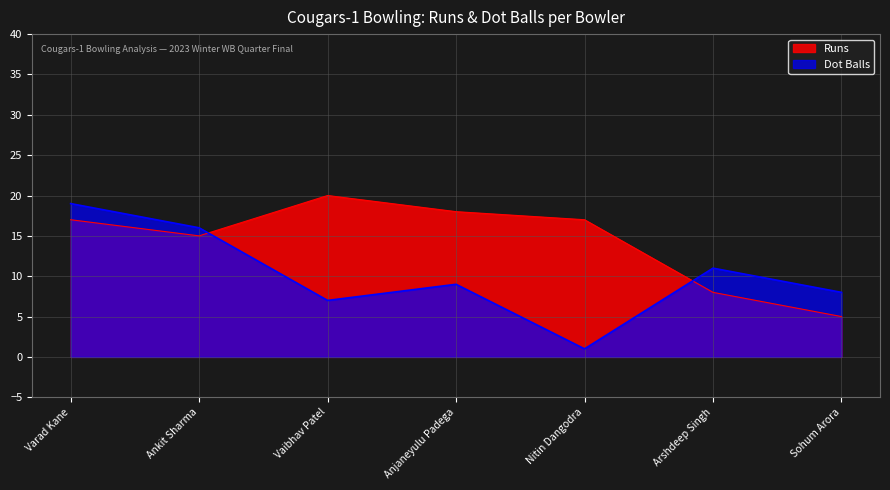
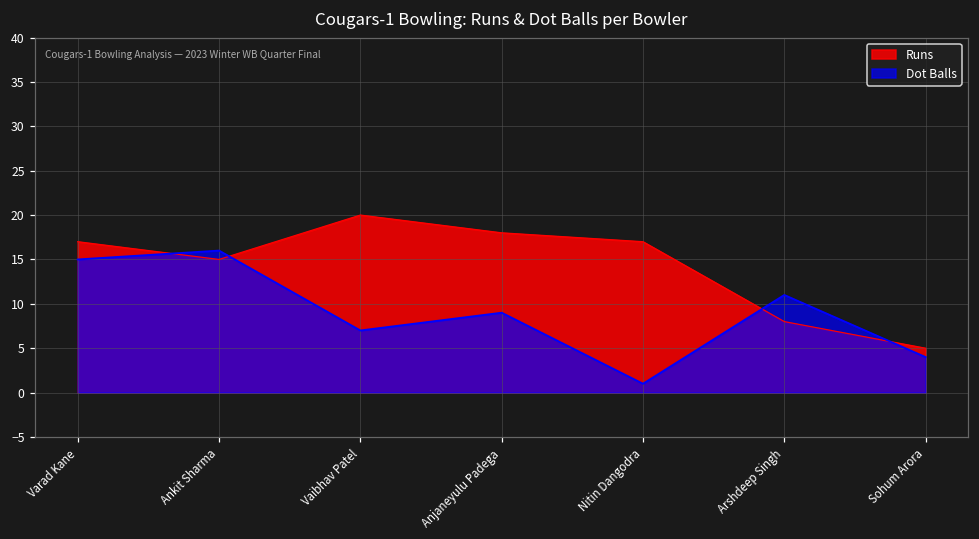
Dot Balls, Varad Kane: 19 -> 15
Dot Balls, Sohum Arora: 8 -> 4
